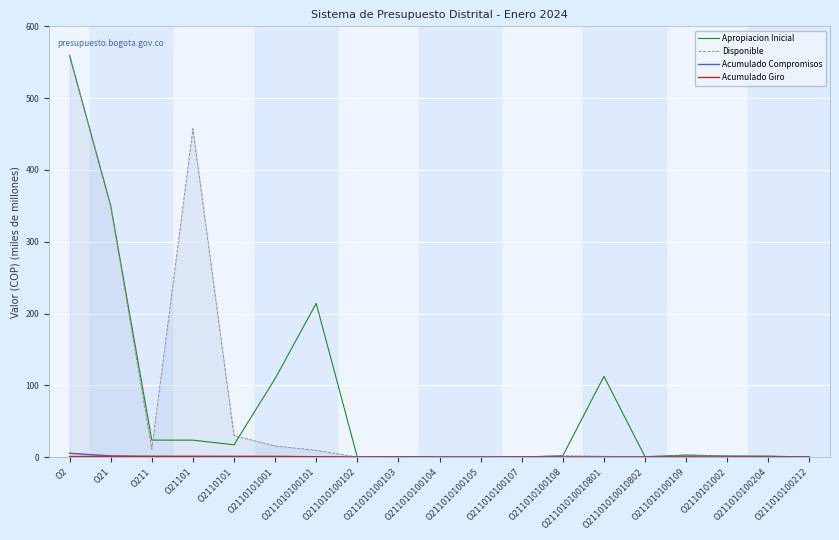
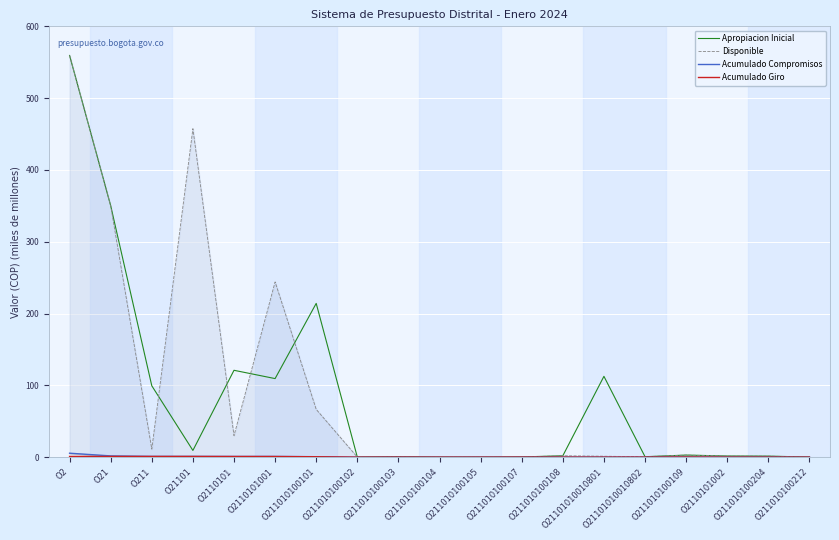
Apropiacion Inicial, O211: 20 -> 100
Apropiacion Inicial, O21101: 20 -> 10
Apropiacion Inicial, O2110101: 20 -> 120
Disponible, O2110101001: 20 -> 240
Disponible, O211010100101: 10 -> 70
